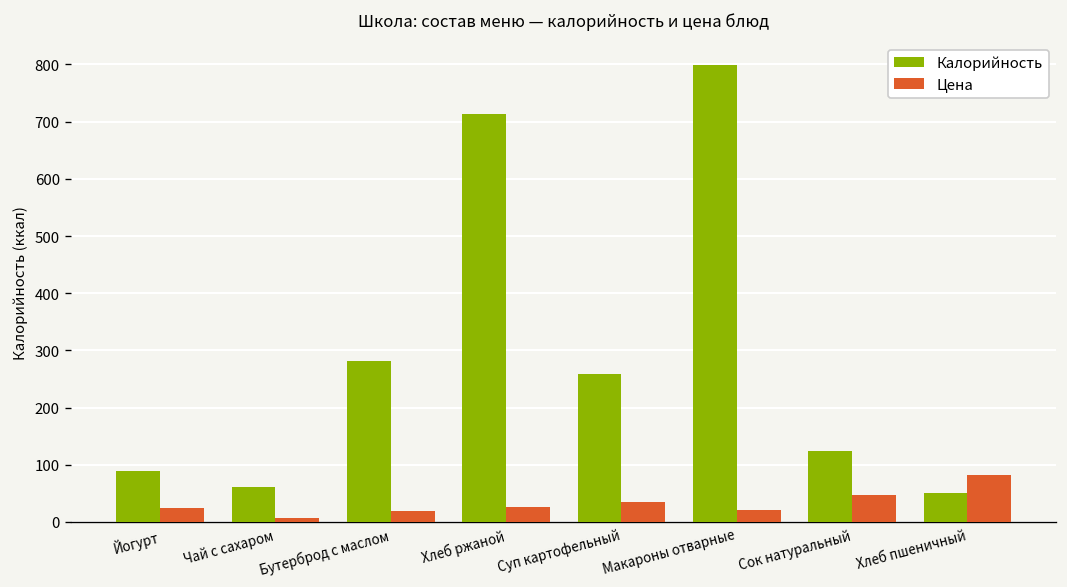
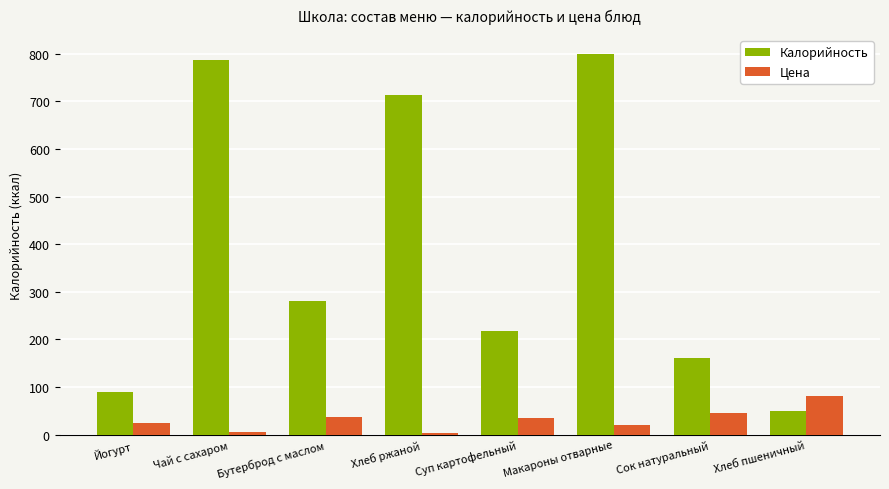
Калорийность, Чай с сахаром: 60 -> 790
Цена, Бутерброд с маслом: 20 -> 40
Цена, Хлеб ржаной: 30 -> 0
Калорийность, Суп картофельный: 260 -> 220
Калорийность, Сок натуральный: 120 -> 160
